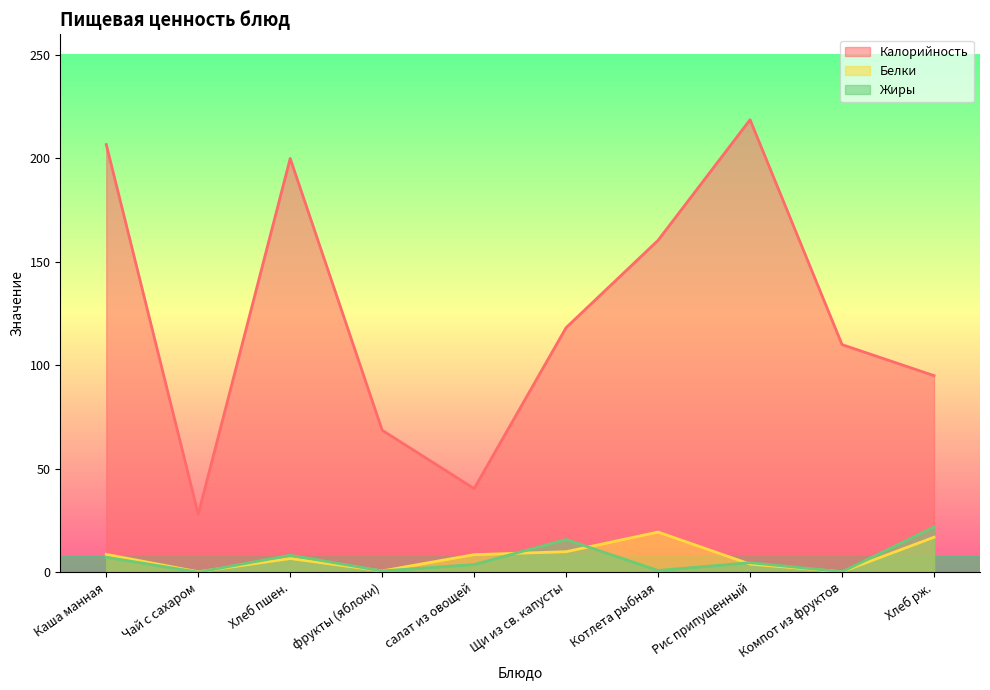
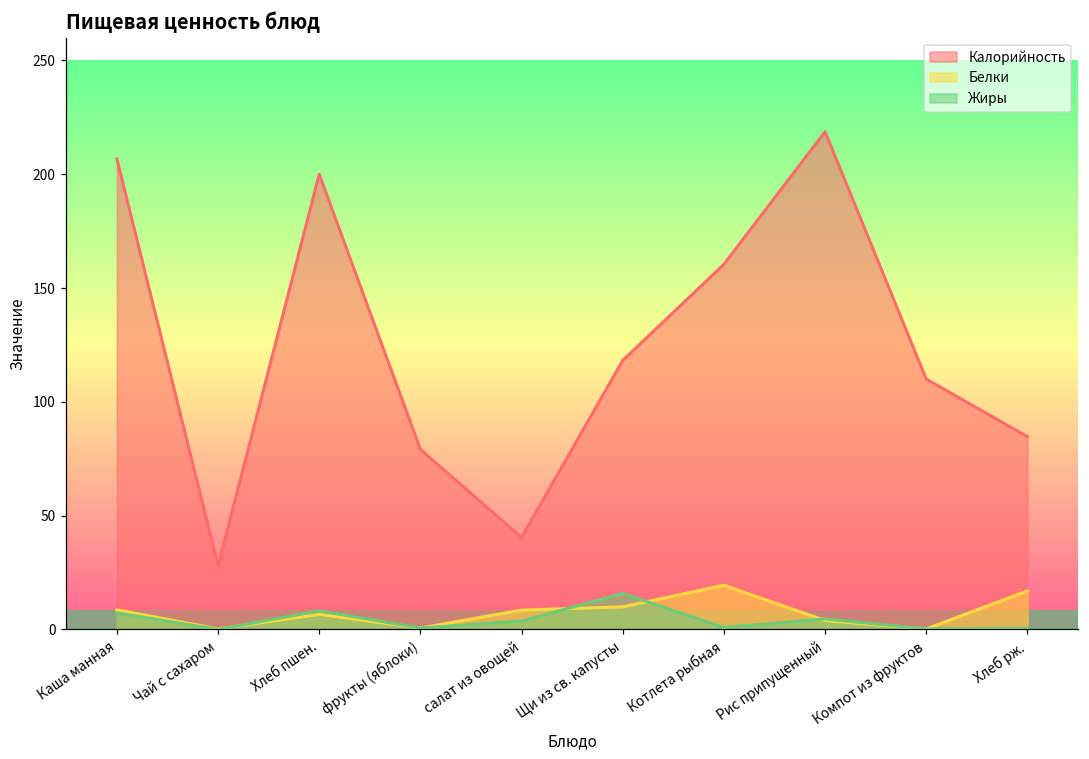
Калорийность, фрукты (яблоки): 69 -> 79
Калорийность, Хлеб рж.: 95 -> 85
Жиры, Хлеб рж.: 22 -> 1
